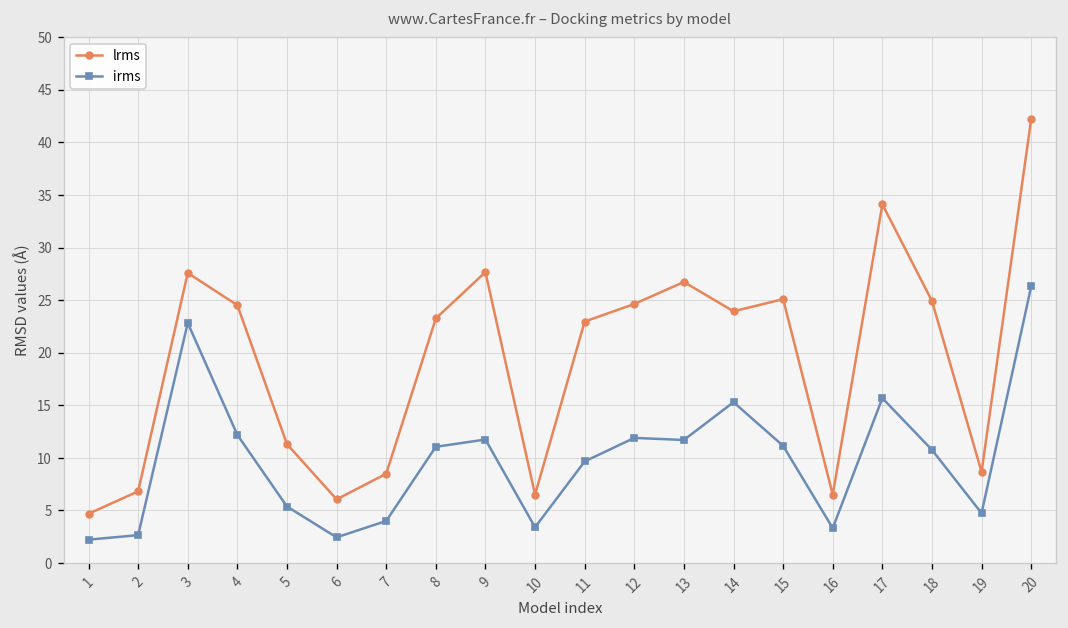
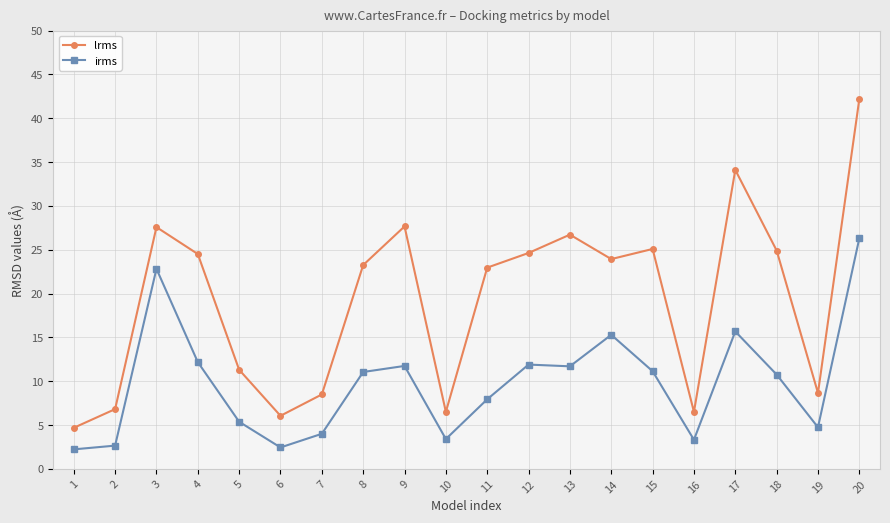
irms, 11: 10 -> 8
